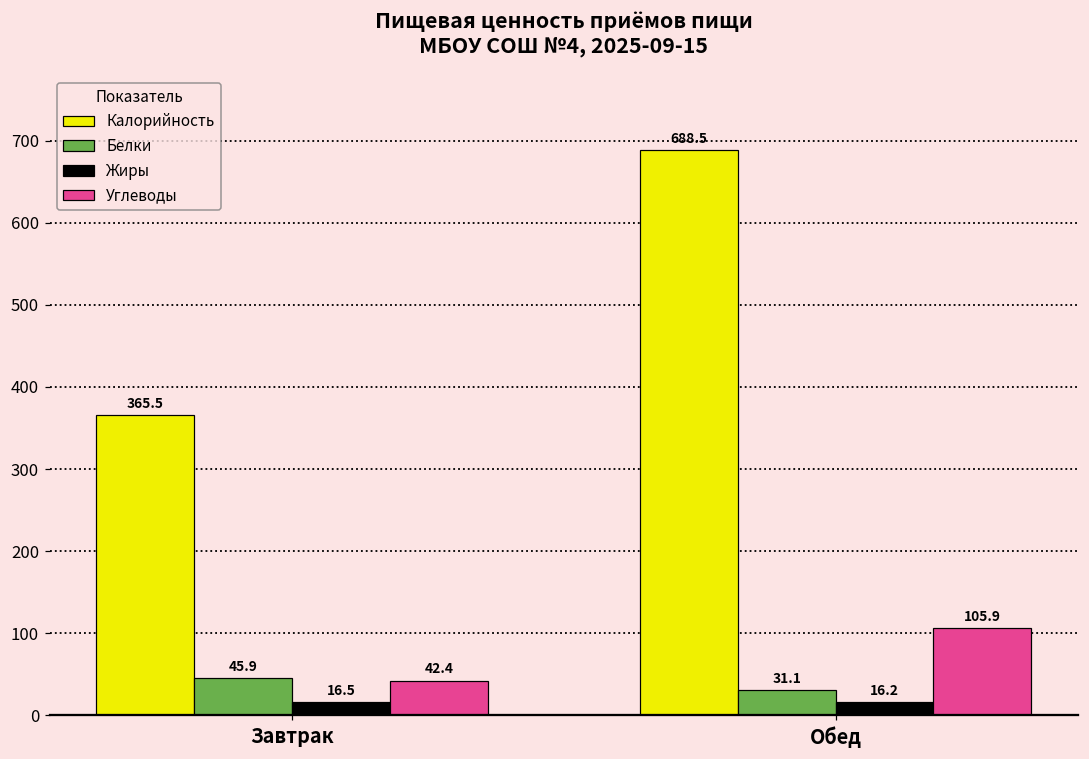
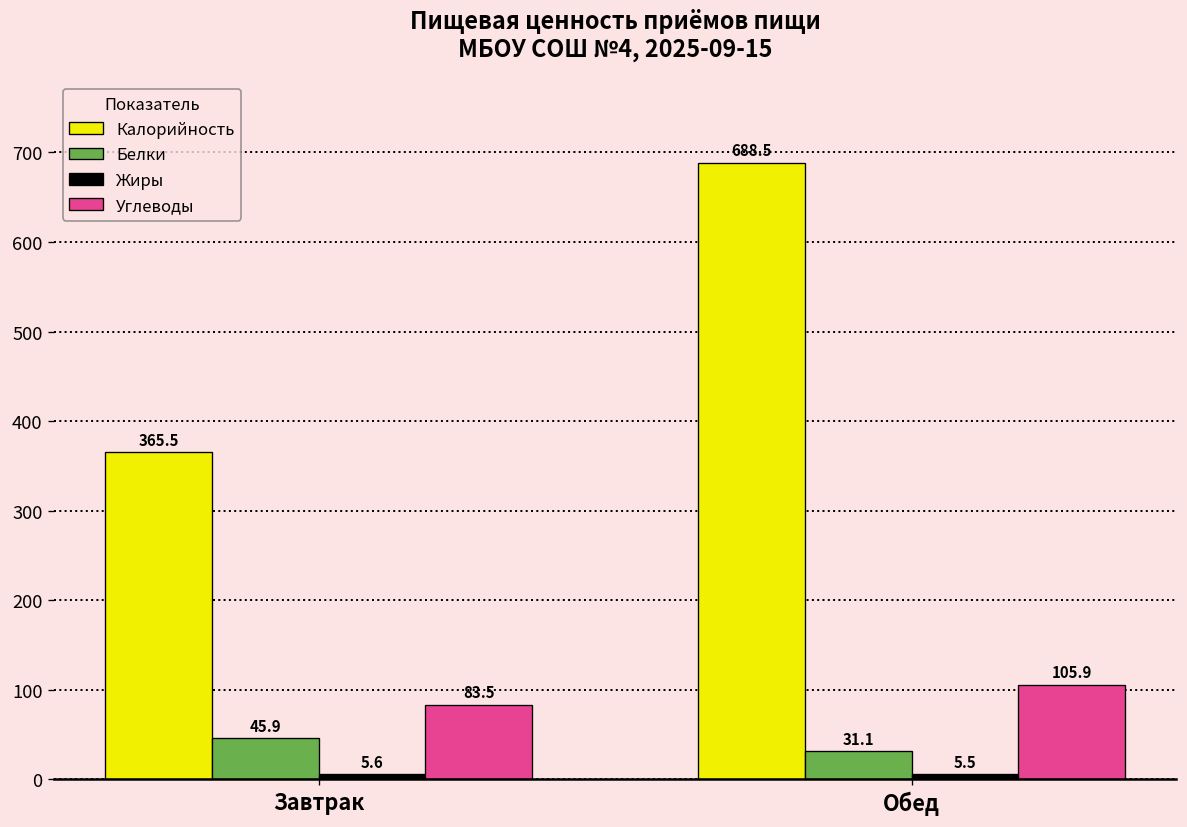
Жиры, Завтрак: 16.5 -> 5.6
Углеводы, Завтрак: 42.4 -> 83.5
Жиры, Обед: 16.2 -> 5.5
